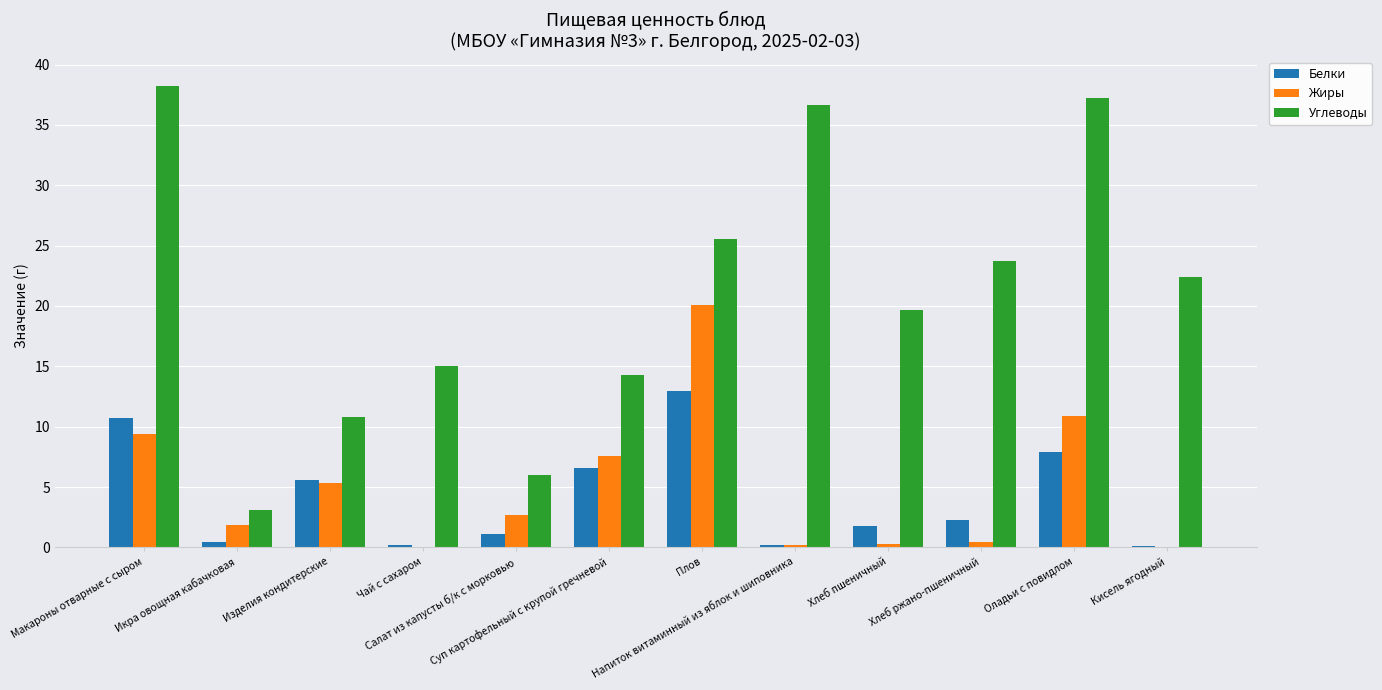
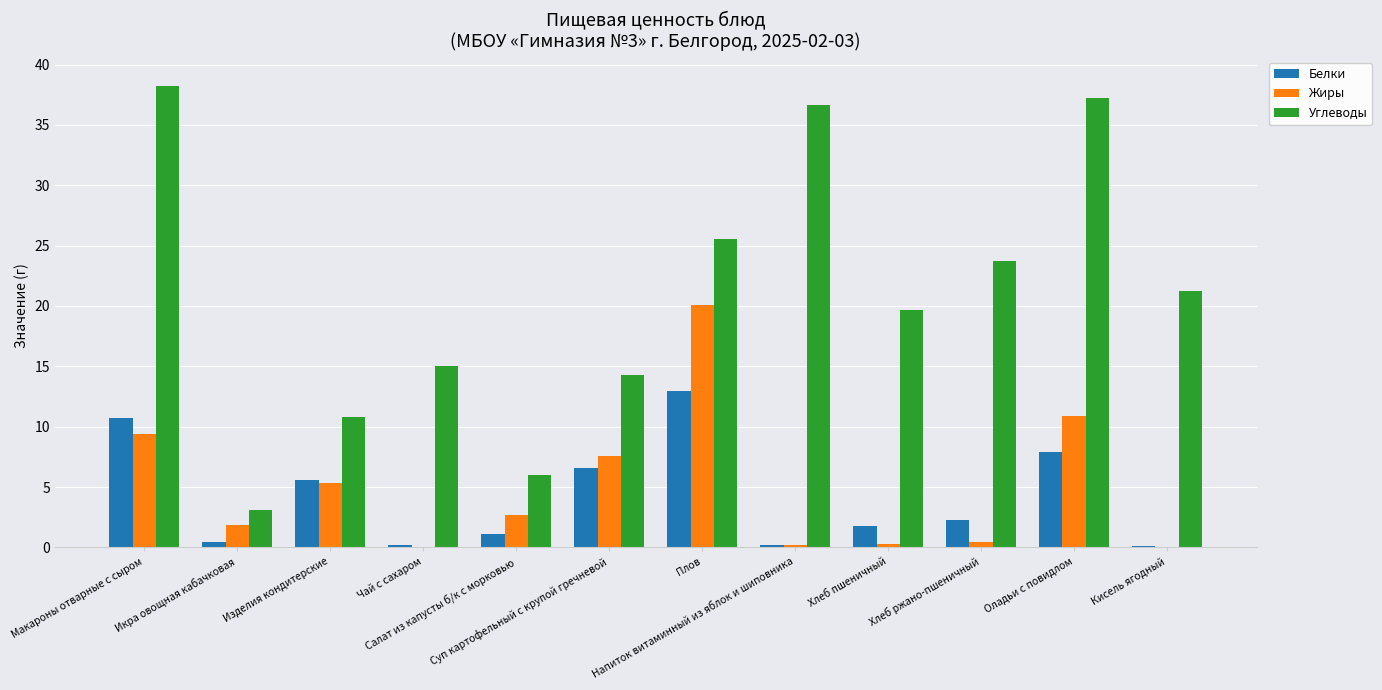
Углеводы, Кисель ягодный: 22.4 -> 21.3
